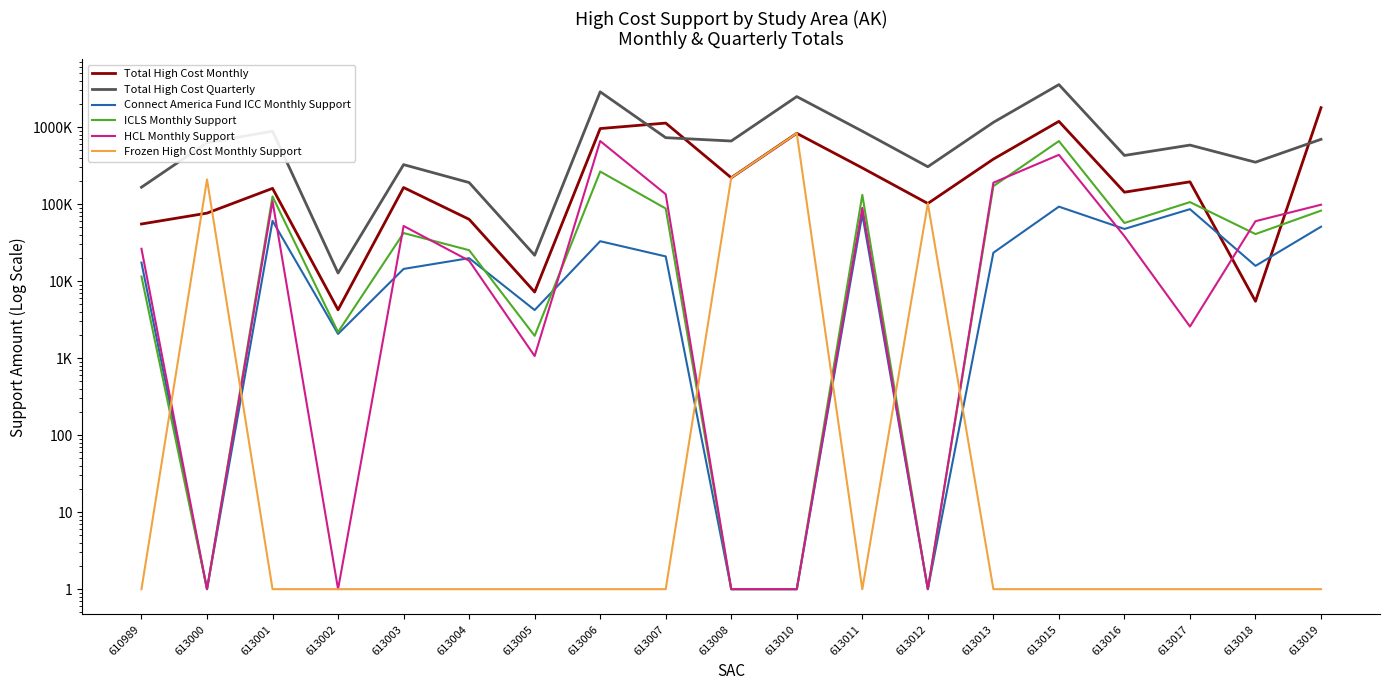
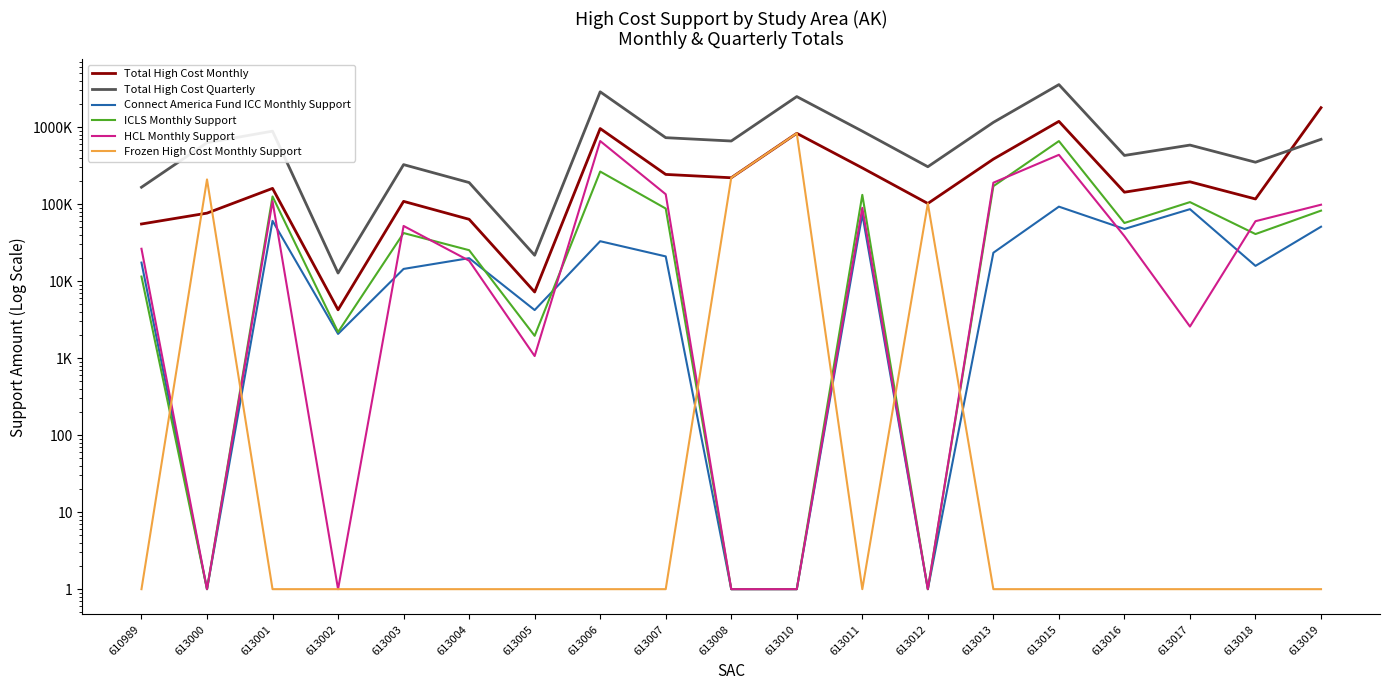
Total High Cost Monthly, 613003: 160000 -> 110000
Total High Cost Monthly, 613007: 1100000 -> 240000
Total High Cost Monthly, 613018: 5000 -> 120000
